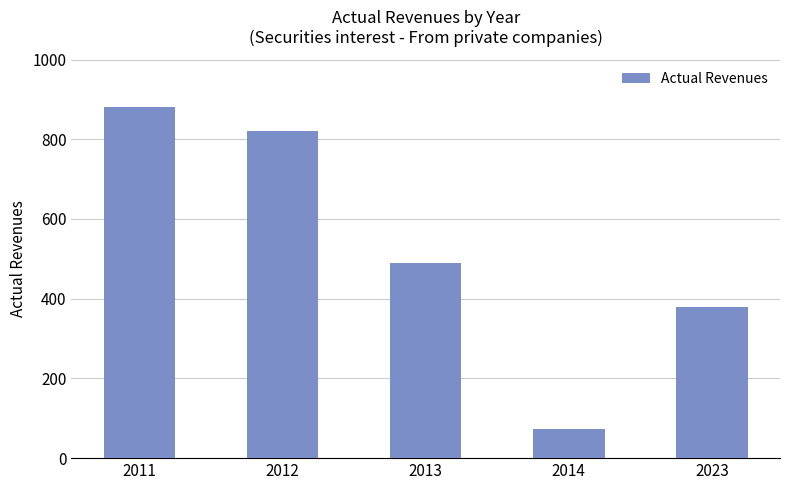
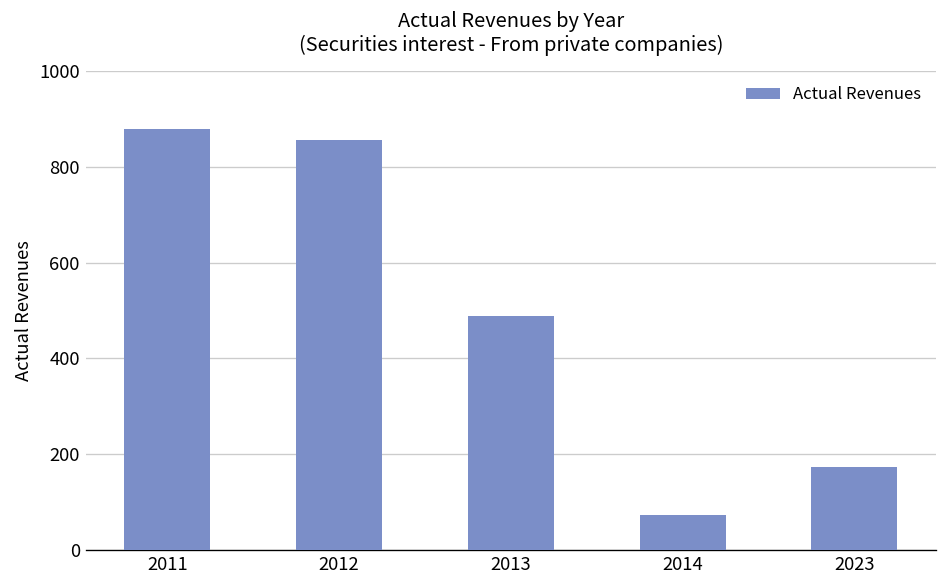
2012: 820 -> 860
2023: 380 -> 170
